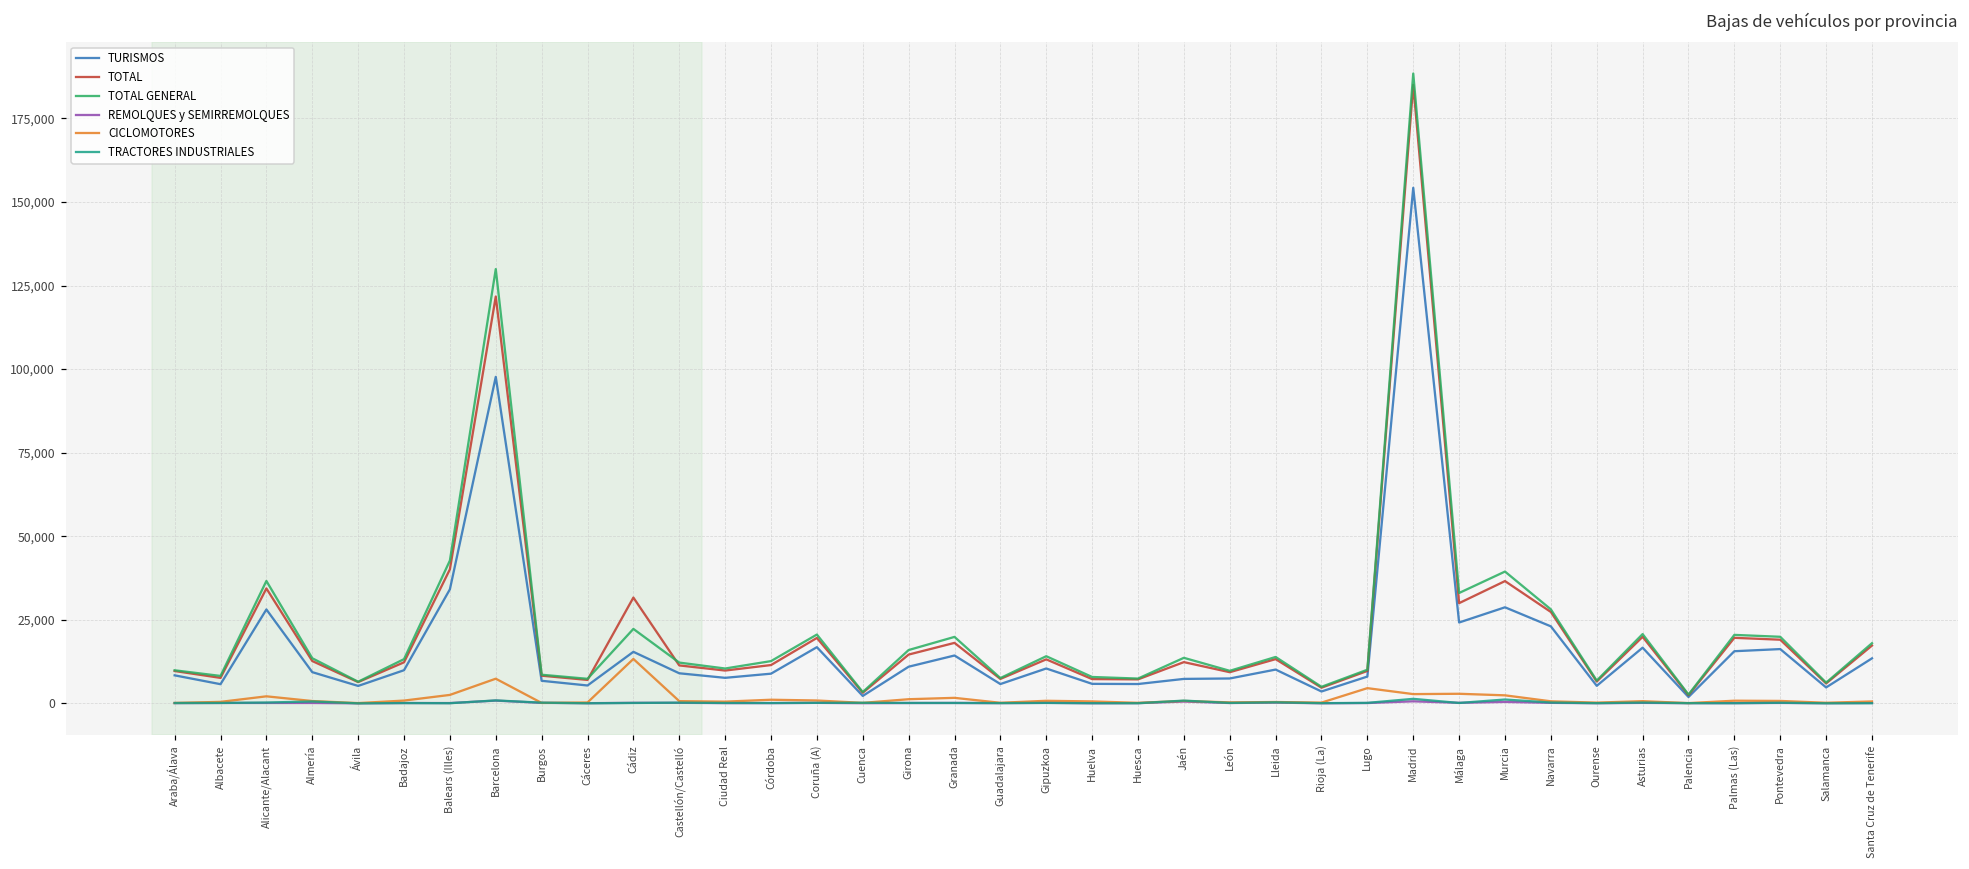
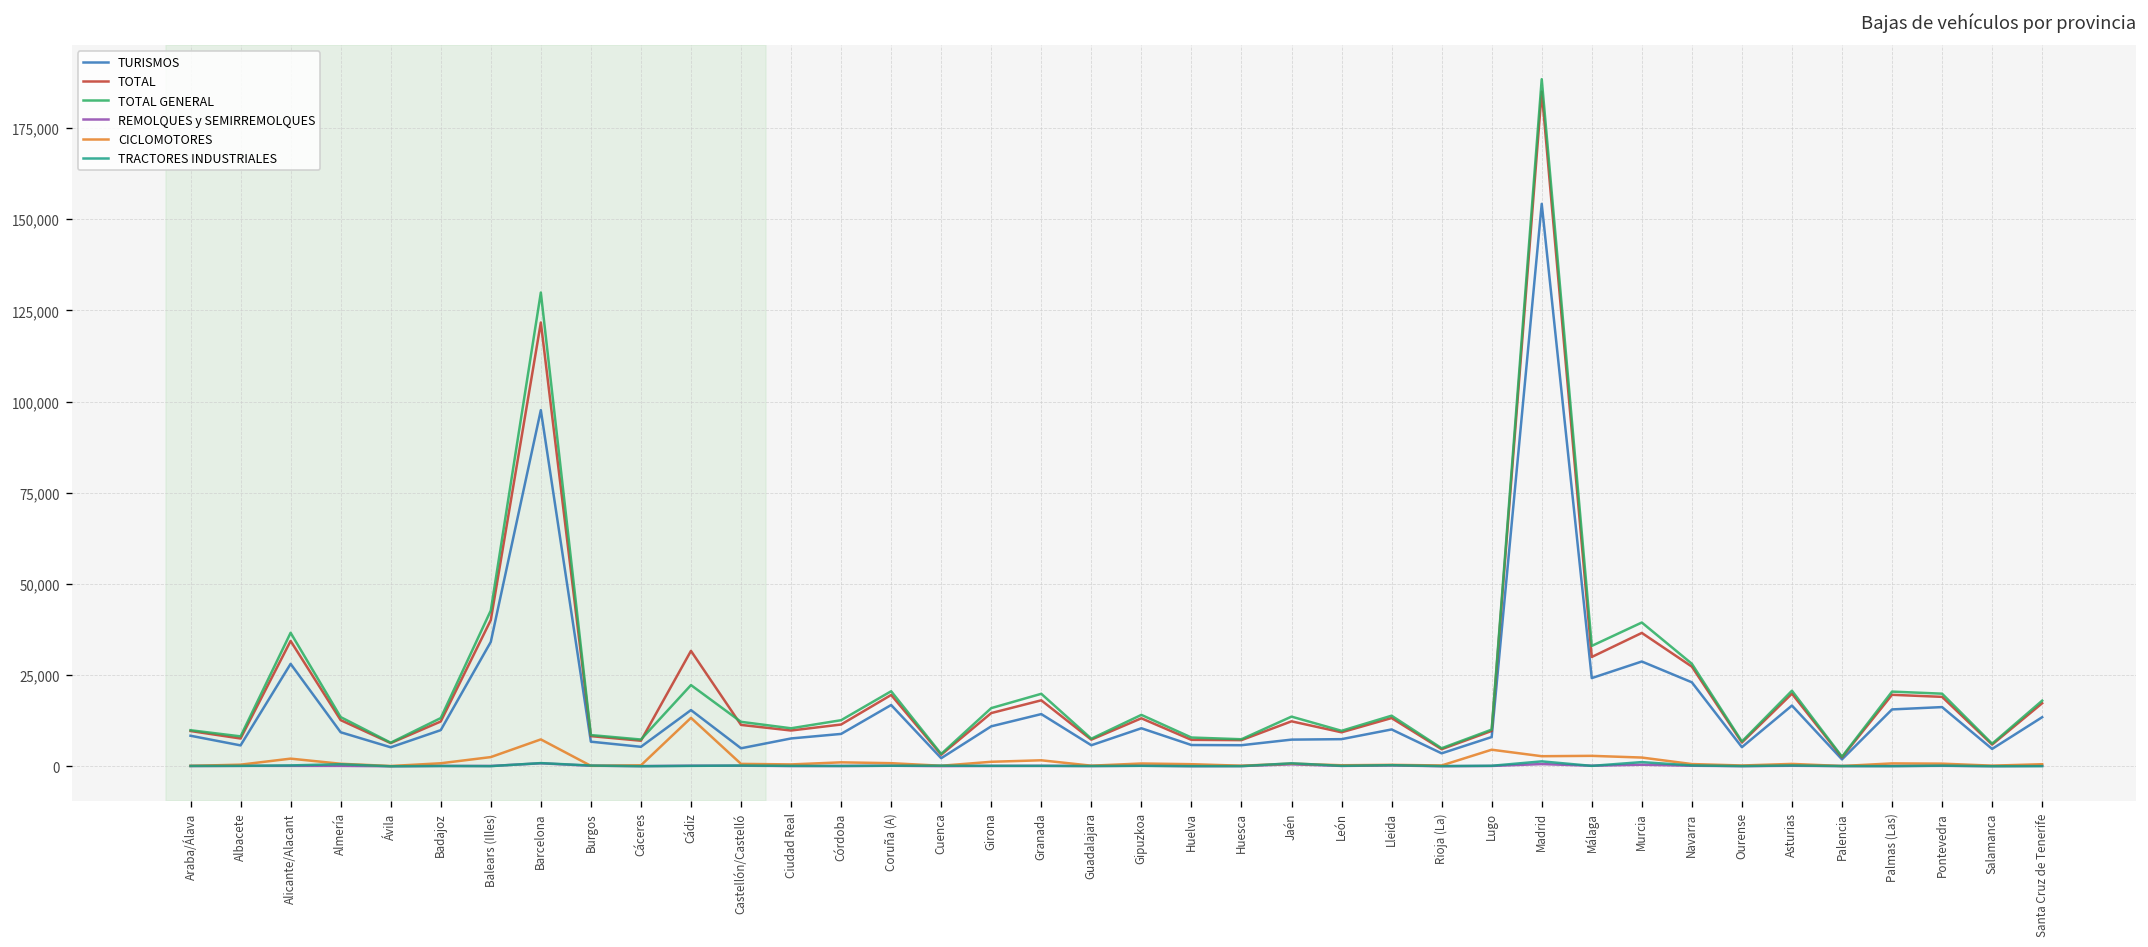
TURISMOS, Castellón/Castelló: 9,000 -> 5,000
